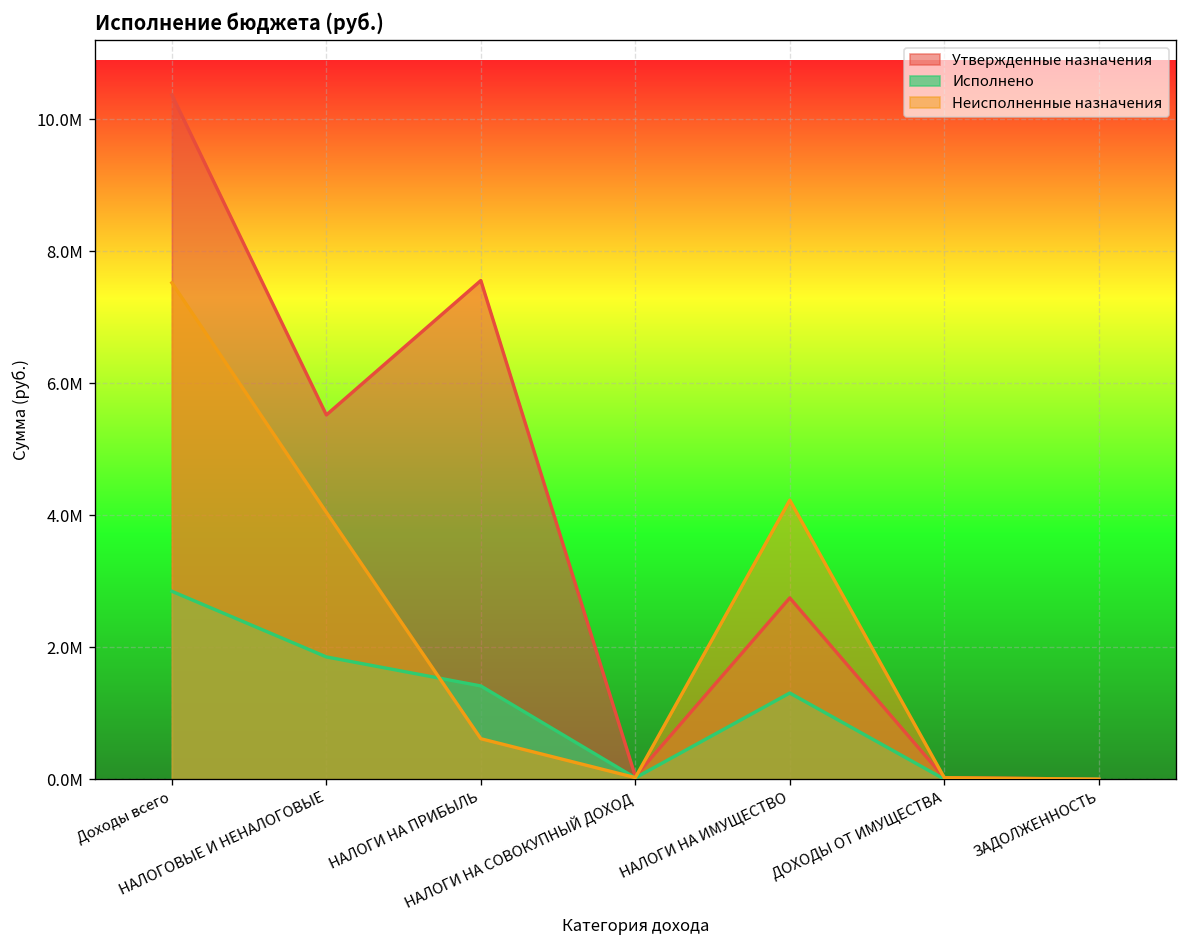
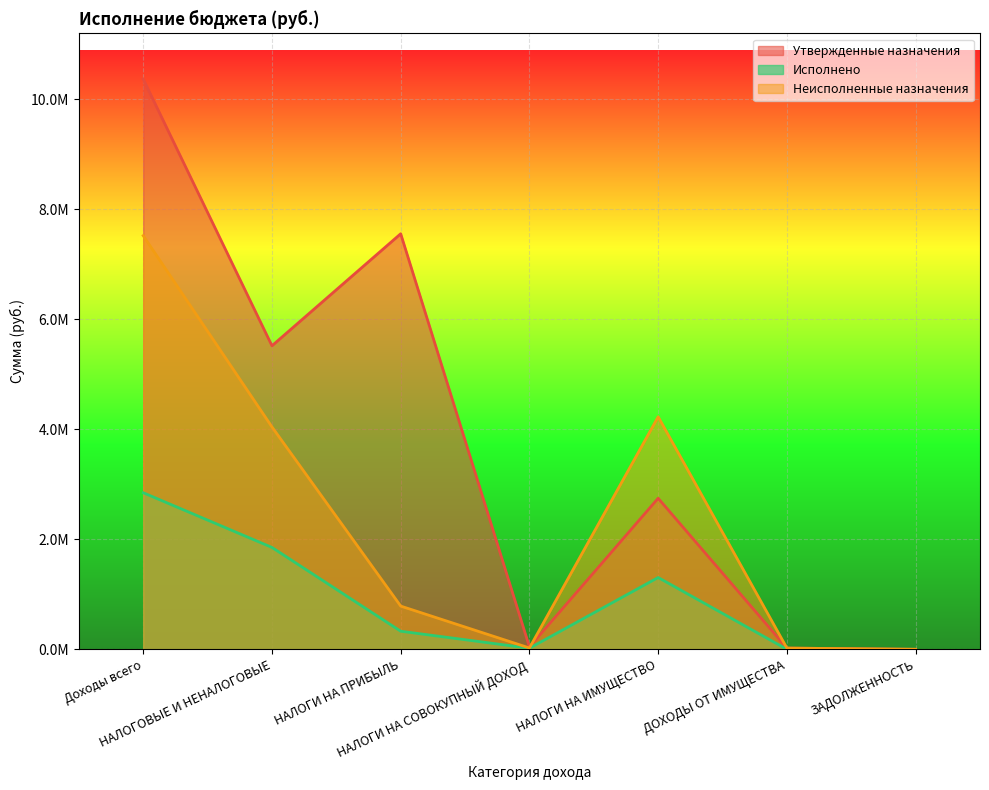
Исполнено, НАЛОГИ НА ПРИБЫЛЬ: 1400000 -> 300000
Неисполненные назначения, НАЛОГИ НА ПРИБЫЛЬ: 600000 -> 800000
